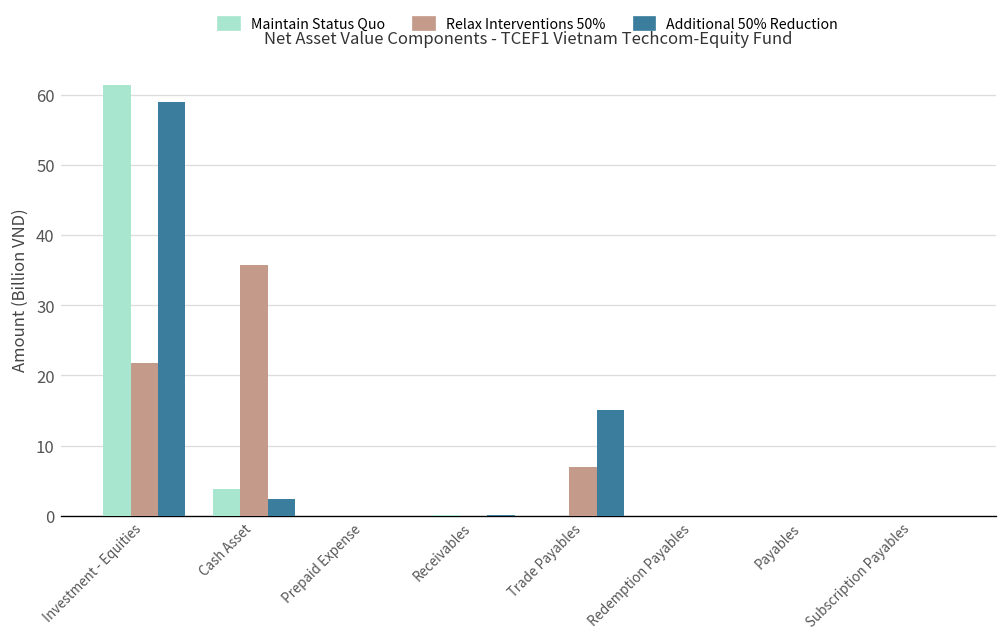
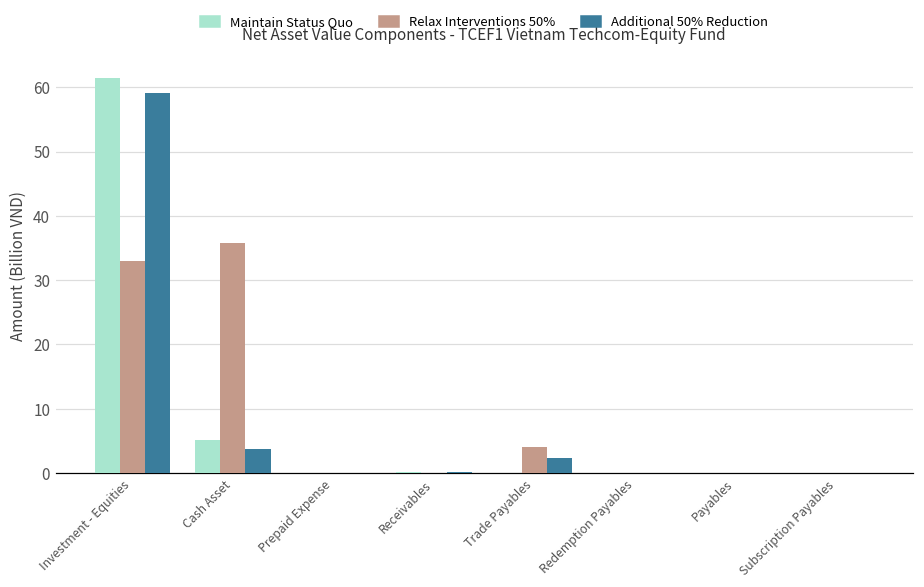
Relax Interventions 50%, Investment - Equities: 22 -> 33
Maintain Status Quo, Cash Asset: 4 -> 5
Additional 50% Reduction, Cash Asset: 2 -> 4
Relax Interventions 50%, Trade Payables: 7 -> 4
Additional 50% Reduction, Trade Payables: 15 -> 2
